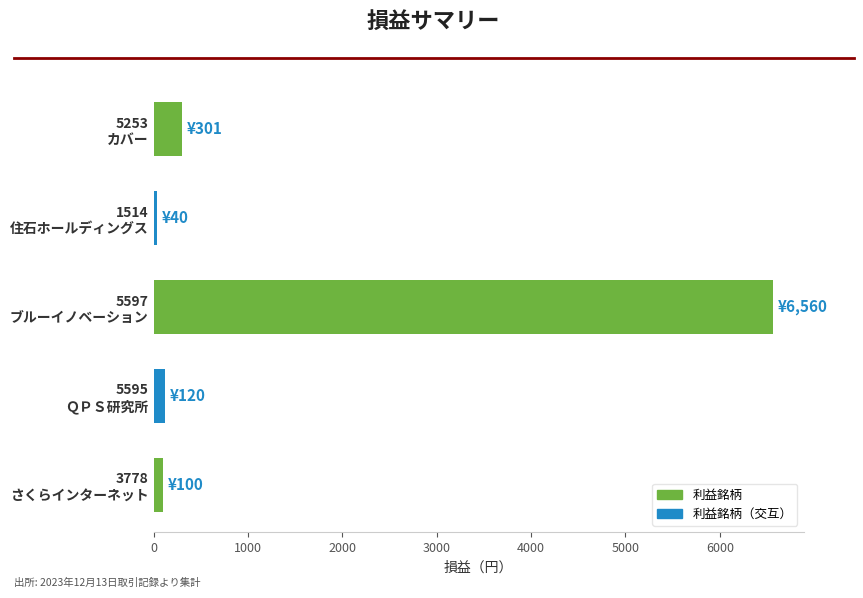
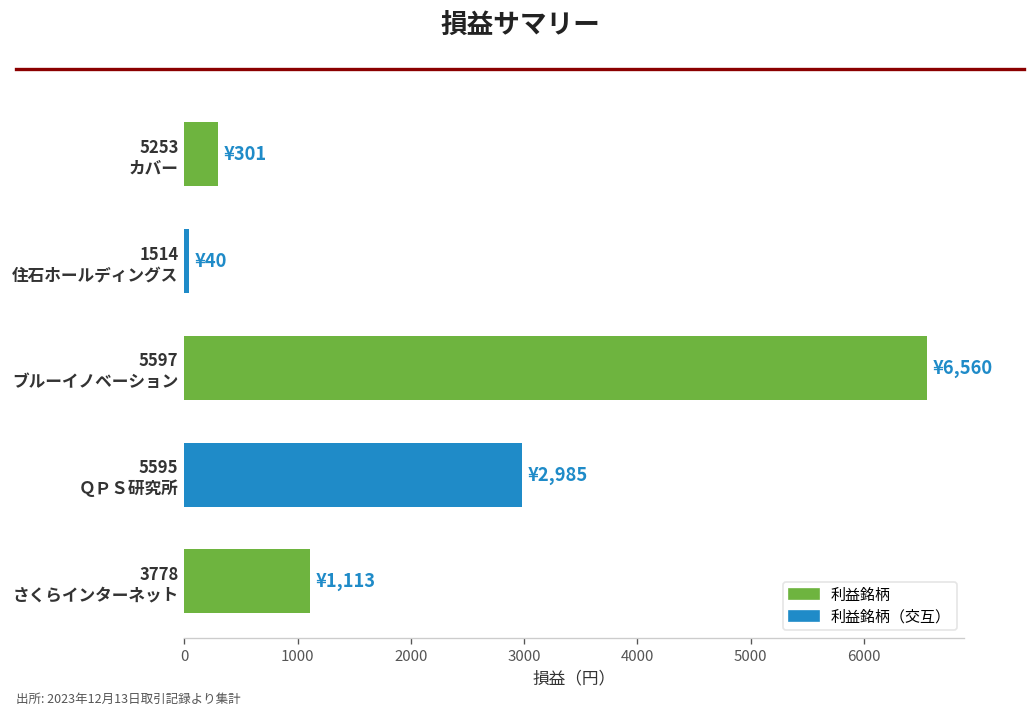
5595 ＱＰＳ研究所: ¥120 -> ¥2,985
3778 さくらインターネット: ¥100 -> ¥1,113
